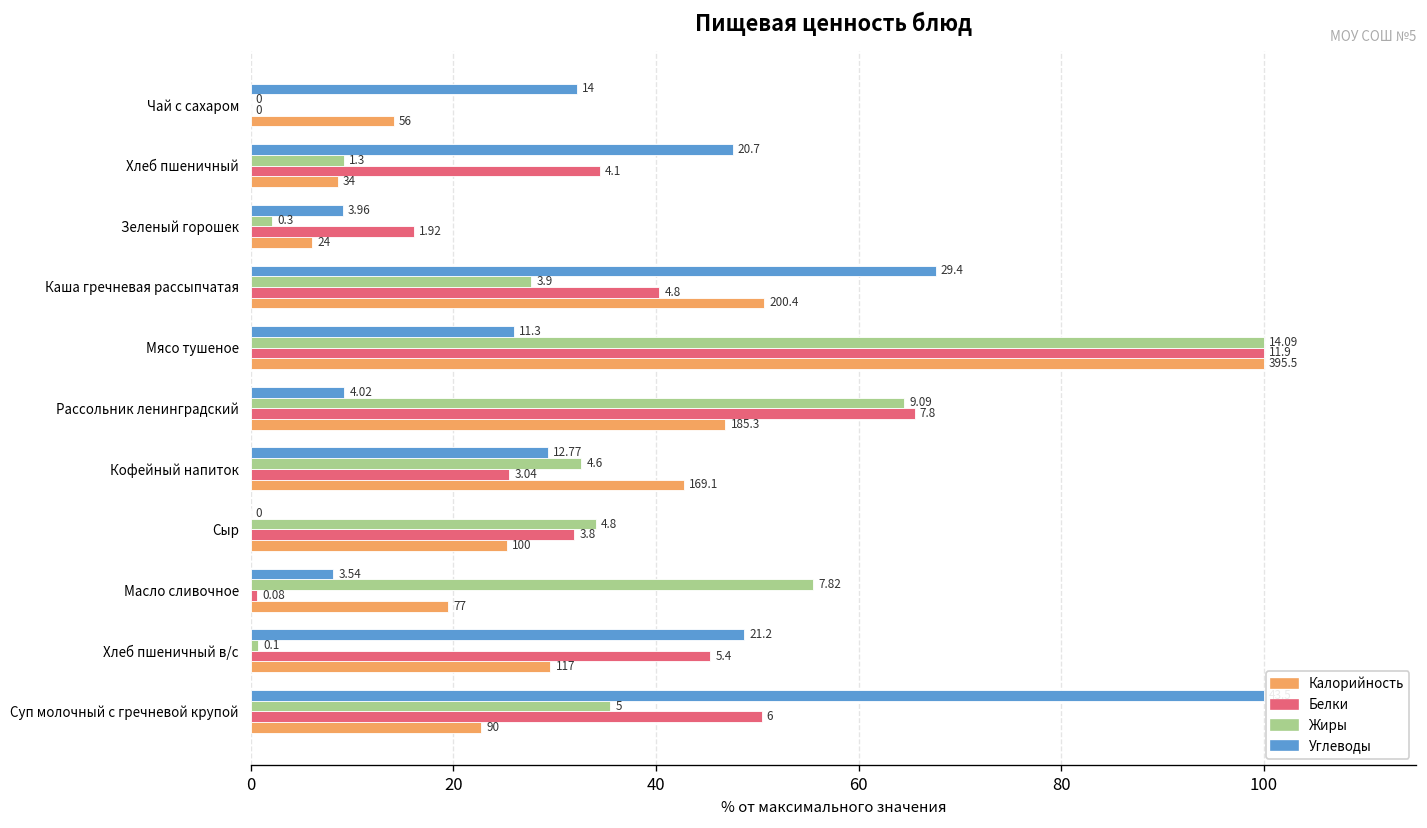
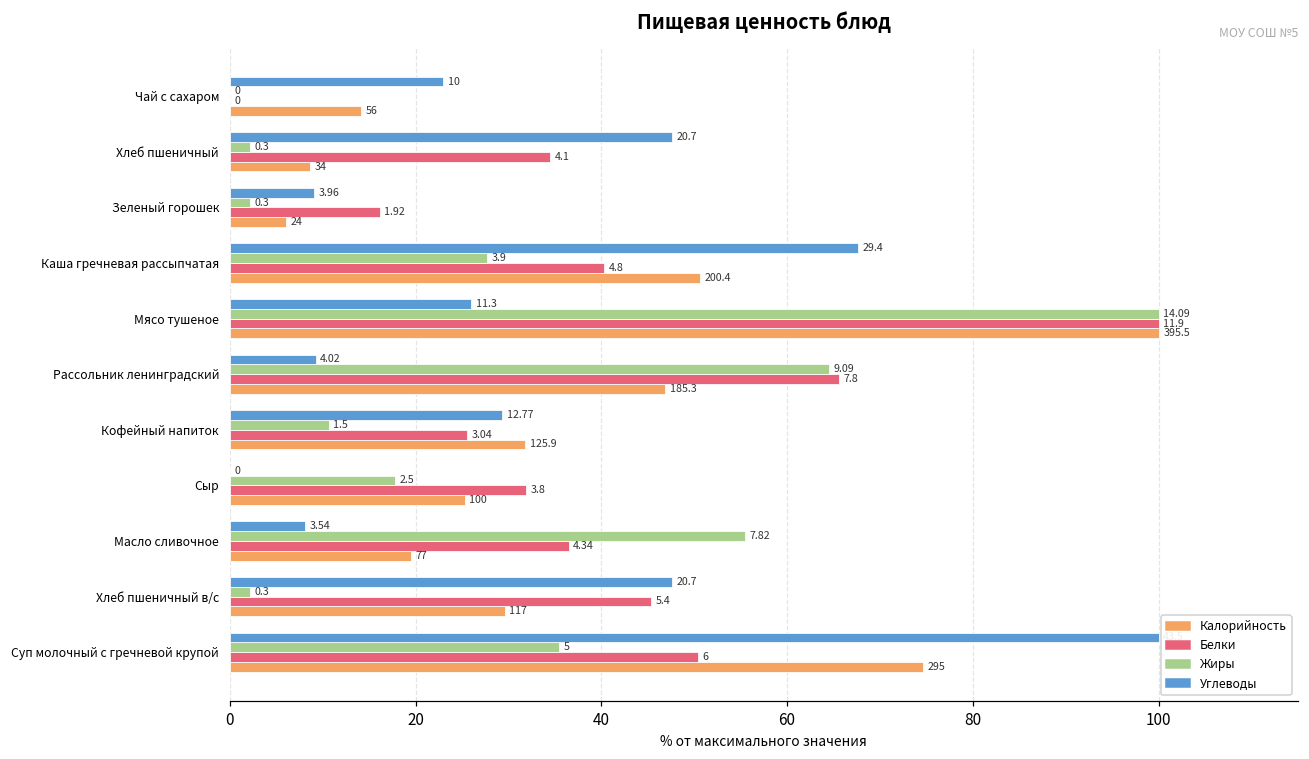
Углеводы, Чай с сахаром: 14 -> 10
Жиры, Хлеб пшеничный: 1.3 -> 0.3
Жиры, Кофейный напиток: 4.6 -> 1.5
Калорийность, Кофейный напиток: 169.1 -> 125.9
Жиры, Сыр: 4.8 -> 2.5
Белки, Масло сливочное: 0.08 -> 4.34
Углеводы, Хлеб пшеничный в/с: 21.2 -> 20.7
Жиры, Хлеб пшеничный в/с: 0.1 -> 0.3
Калорийность, Суп молочный с гречневой крупой: 90 -> 295
